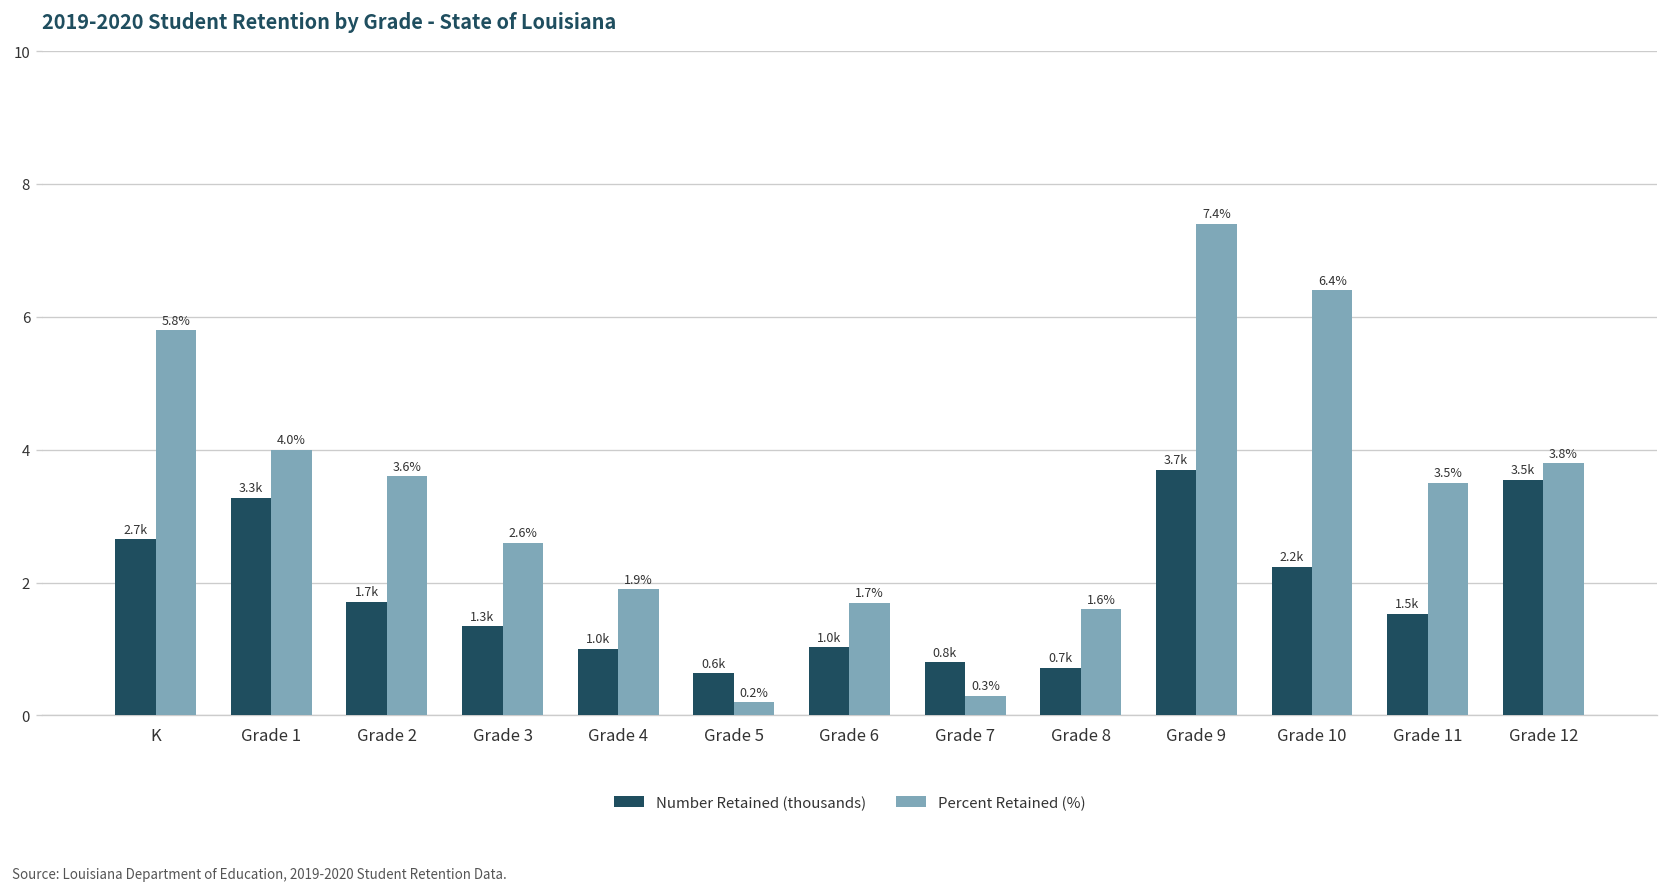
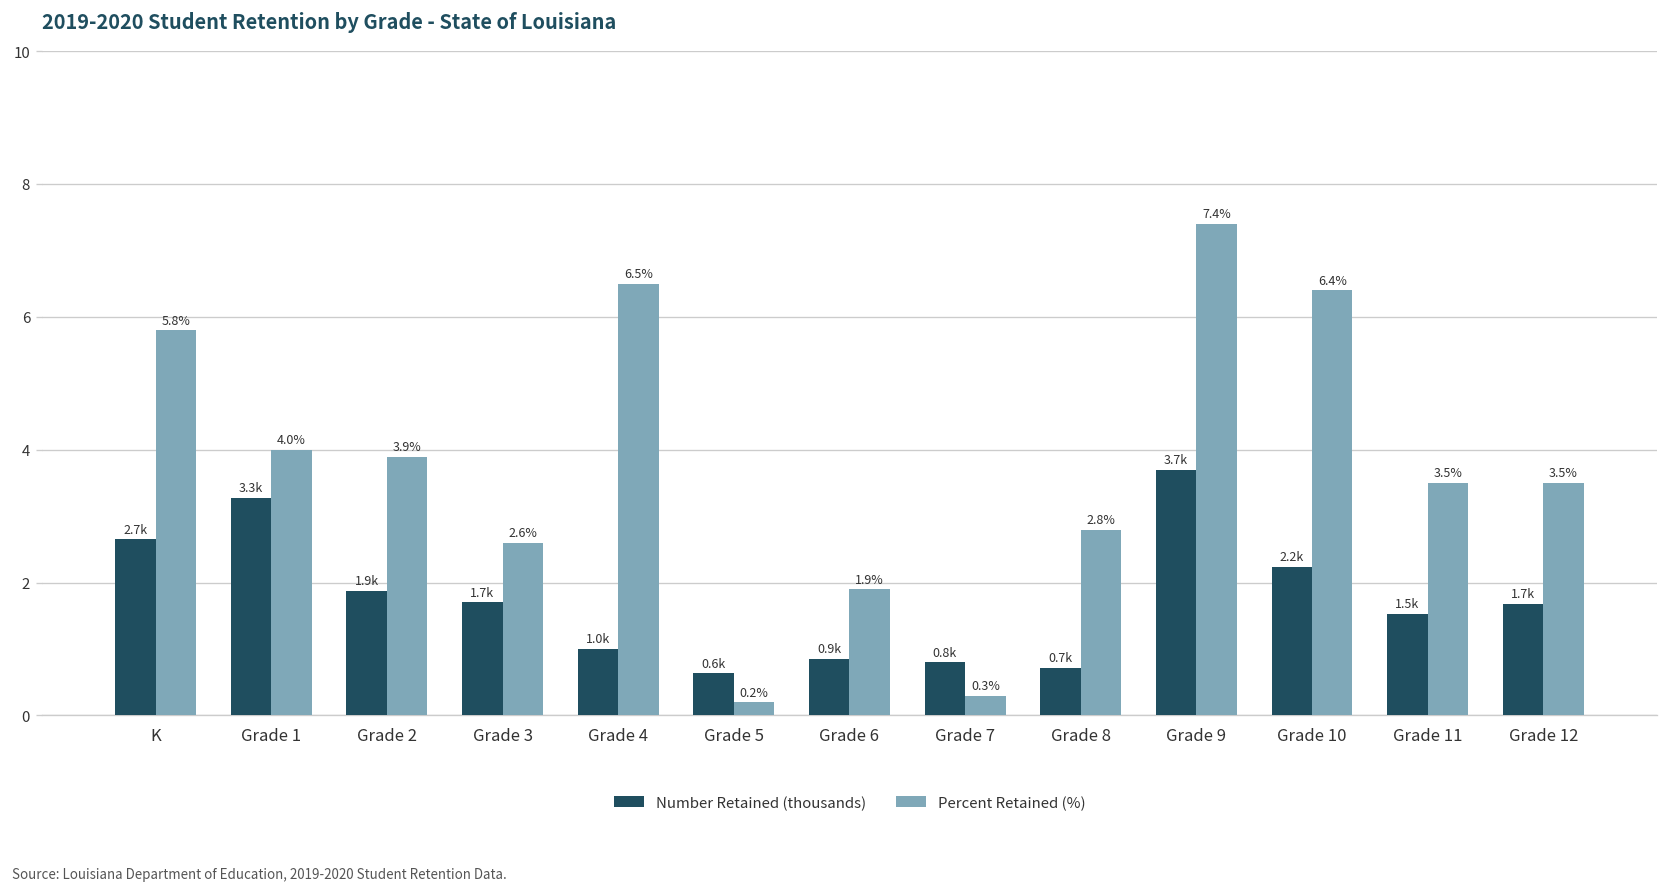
Number Retained (thousands), Grade 2: 1.7k -> 1.9k
Percent Retained (%), Grade 2: 3.6% -> 3.9%
Number Retained (thousands), Grade 3: 1.3k -> 1.7k
Percent Retained (%), Grade 4: 1.9% -> 6.5%
Number Retained (thousands), Grade 6: 1.0k -> 0.9k
Percent Retained (%), Grade 6: 1.7% -> 1.9%
Percent Retained (%), Grade 8: 1.6% -> 2.8%
Number Retained (thousands), Grade 12: 3.5k -> 1.7k
Percent Retained (%), Grade 12: 3.8% -> 3.5%
